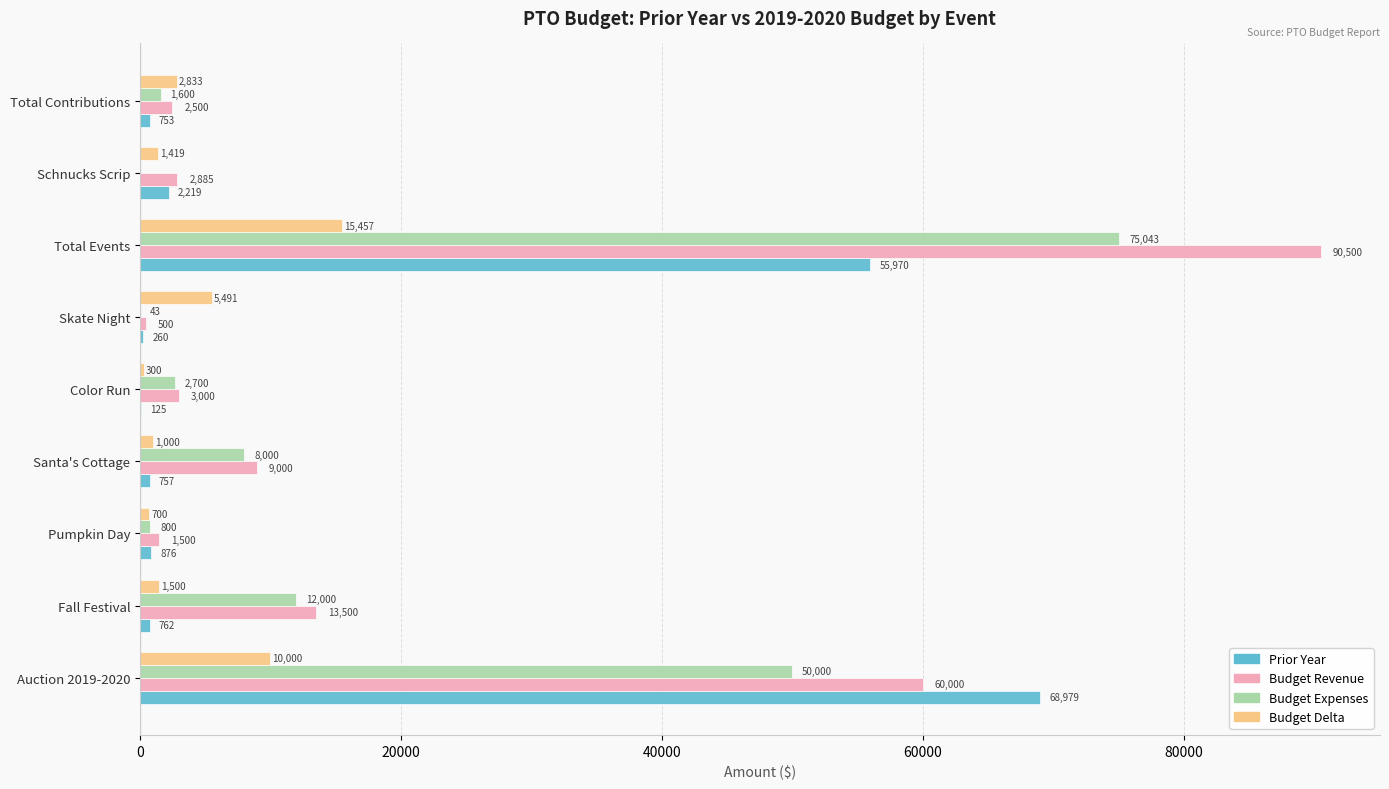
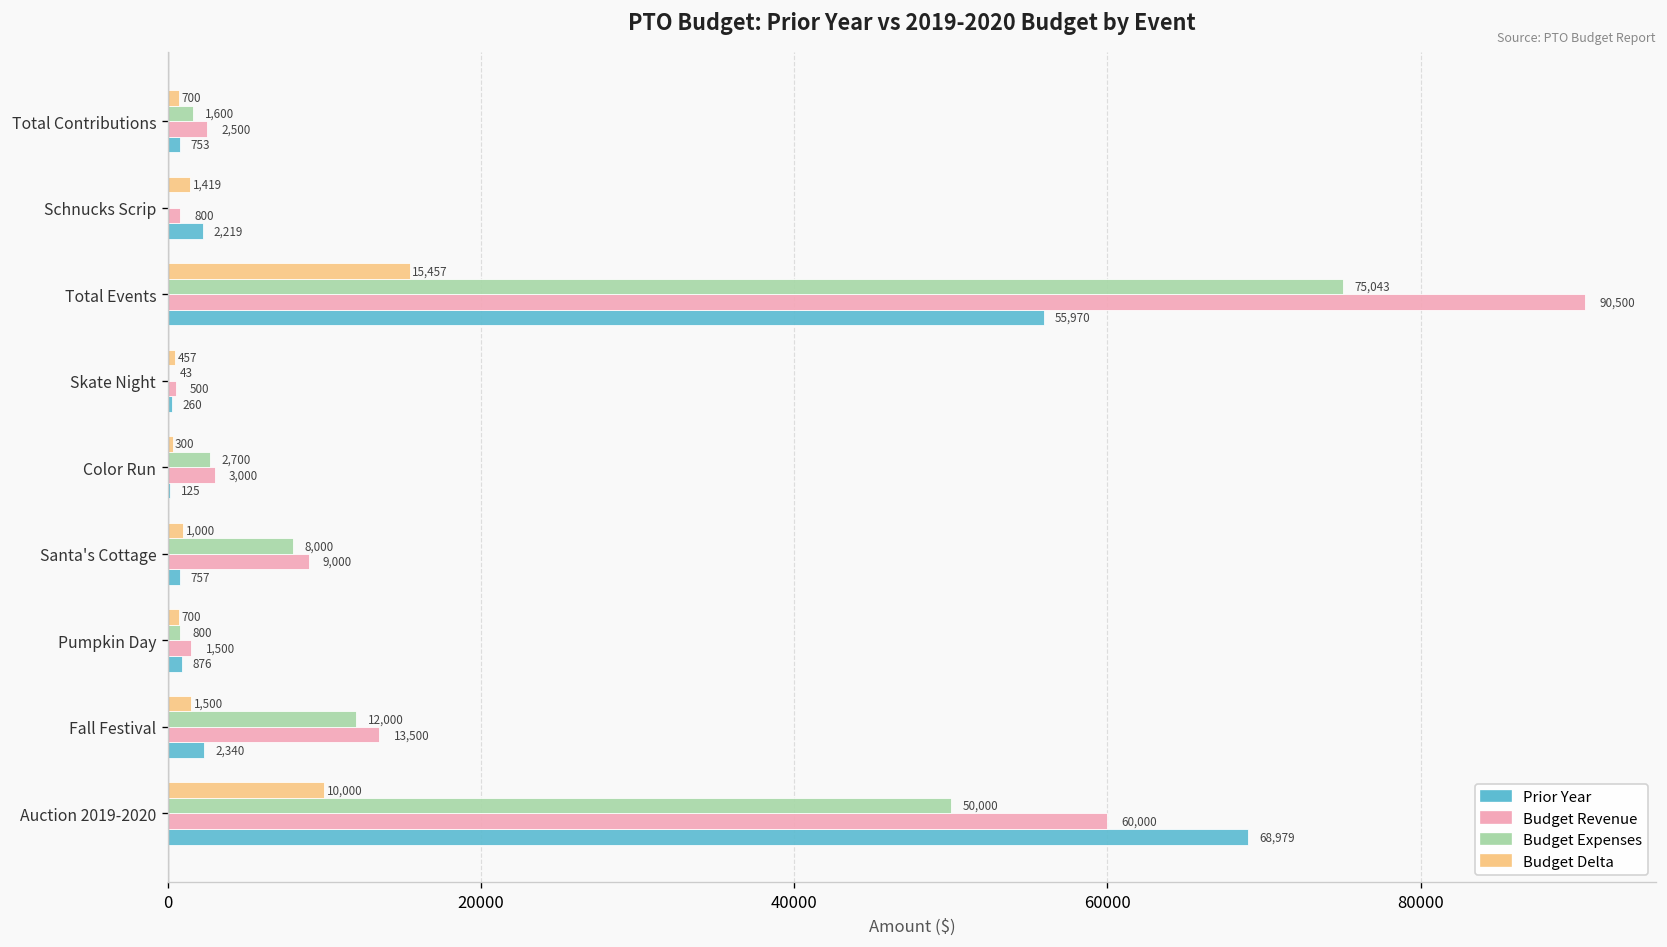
Budget Delta, Total Contributions: 2,833 -> 700
Budget Revenue, Schnucks Scrip: 2,885 -> 800
Budget Delta, Skate Night: 5,491 -> 457
Prior Year, Fall Festival: 762 -> 2,340
